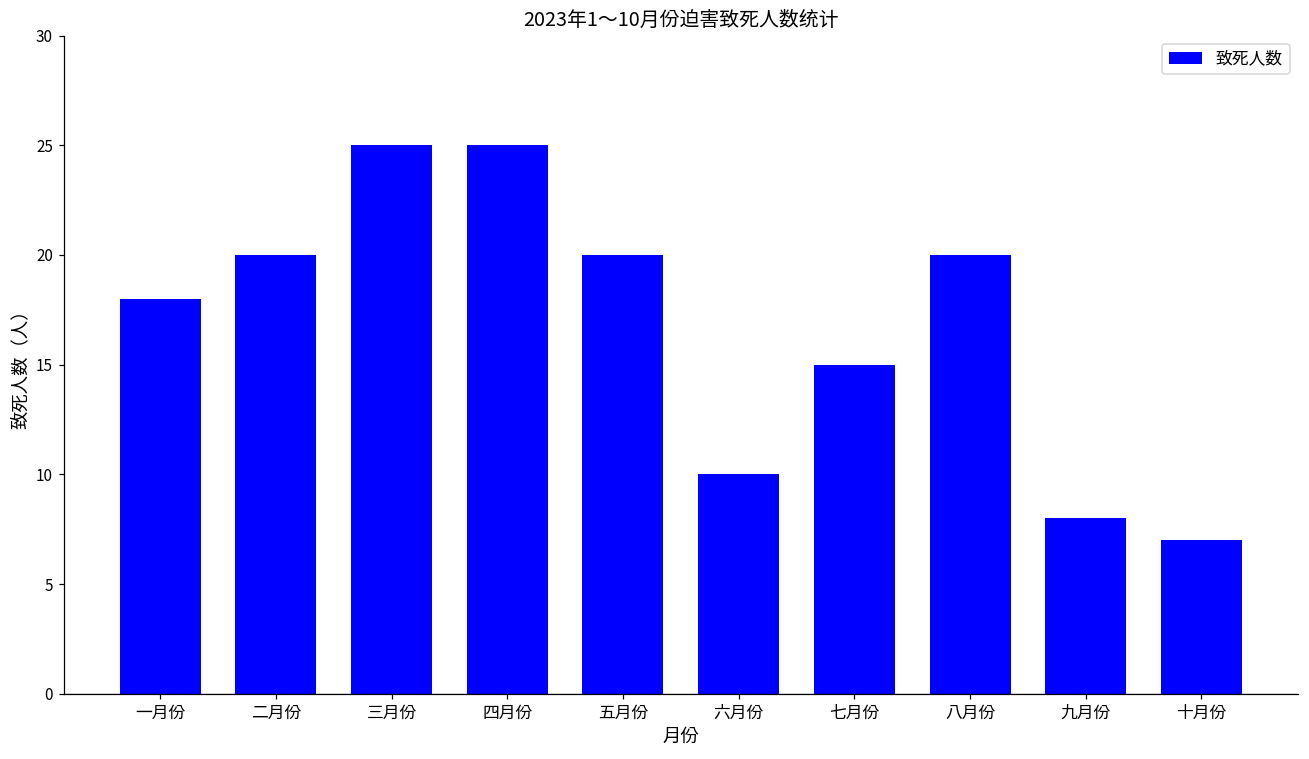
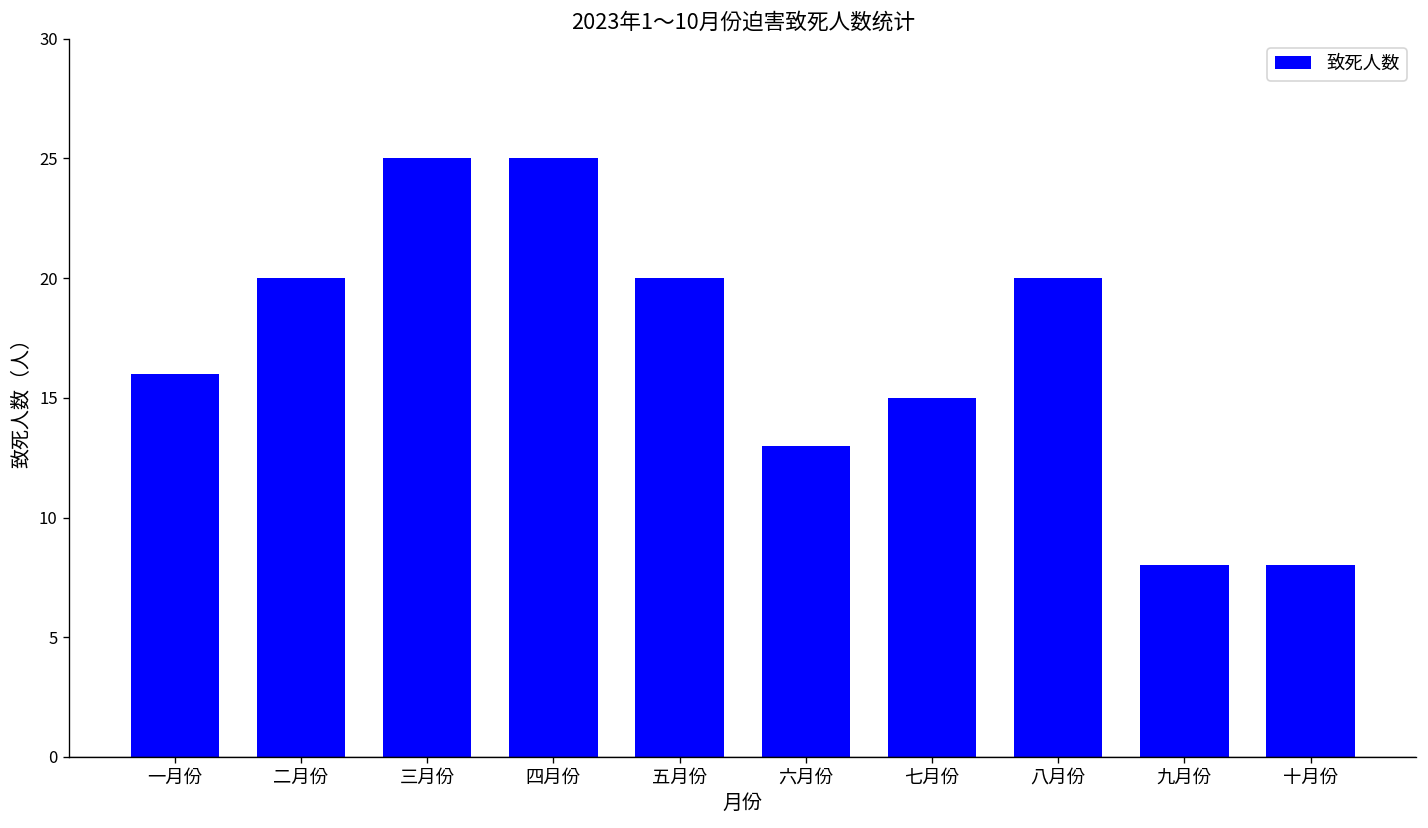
一月份: 18 -> 16
六月份: 10 -> 13
十月份: 7 -> 8
